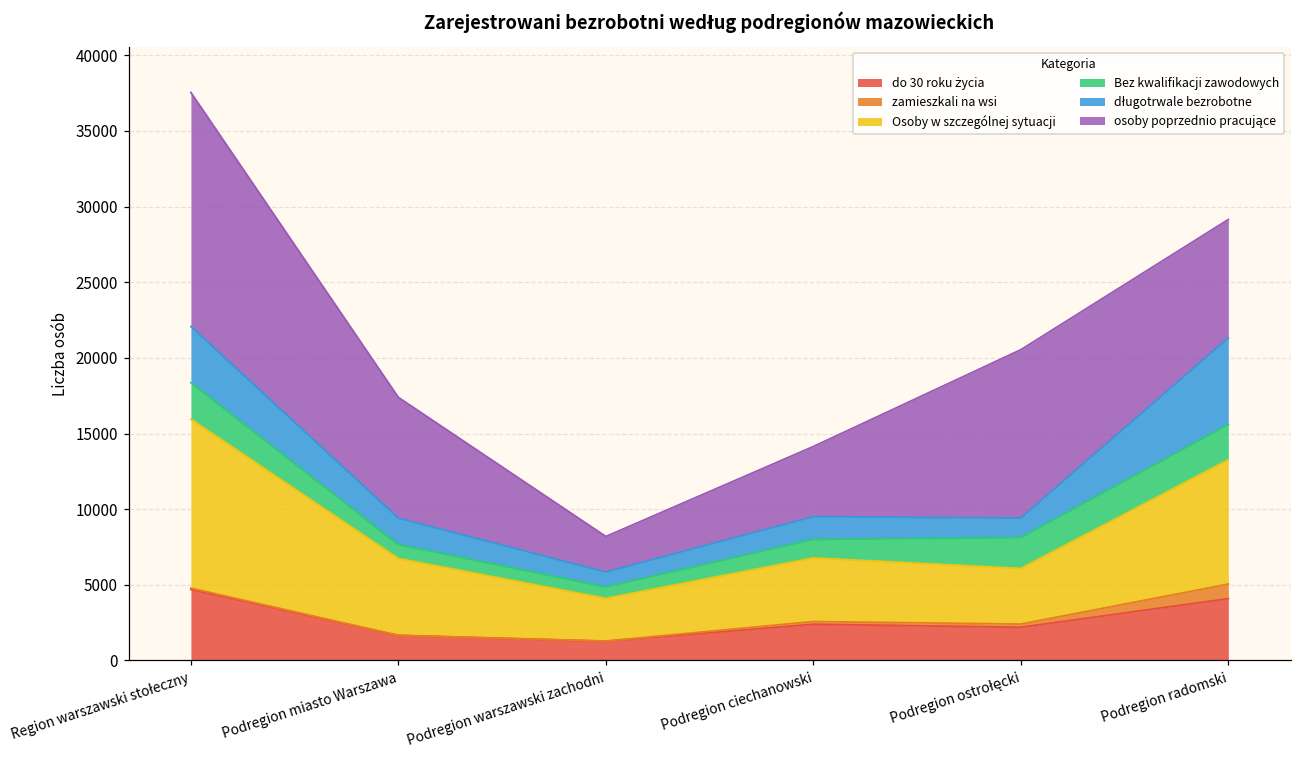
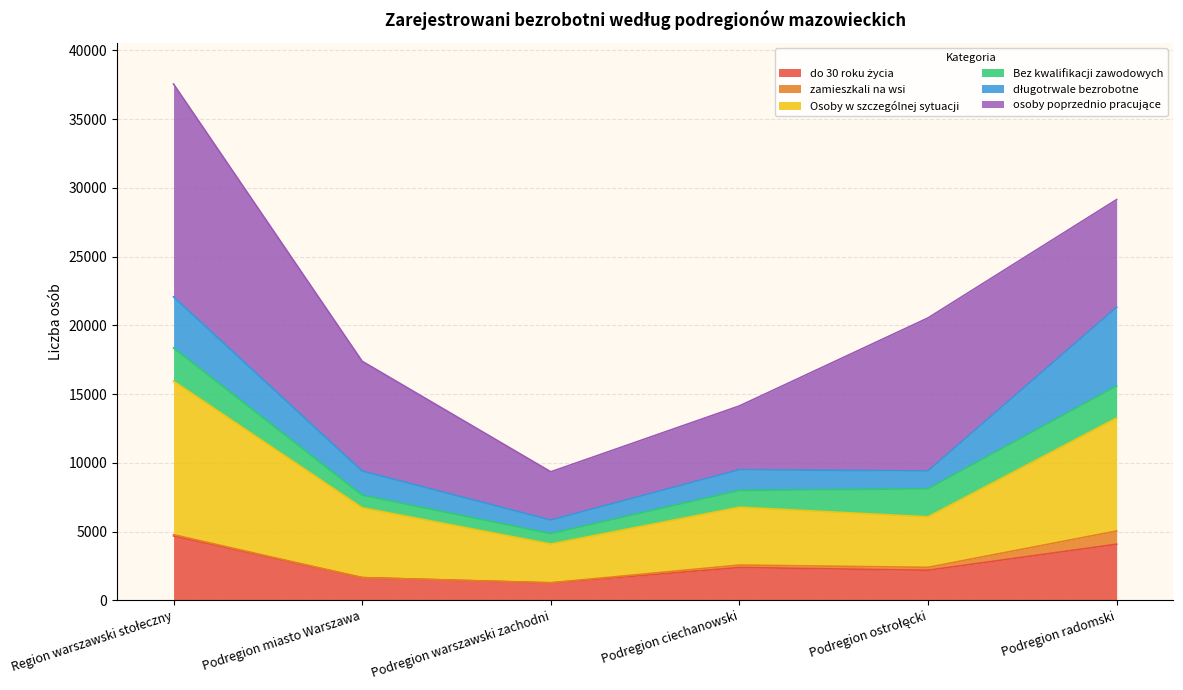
osoby poprzednio pracujące, Podregion warszawski zachodni: 2400 -> 3500
